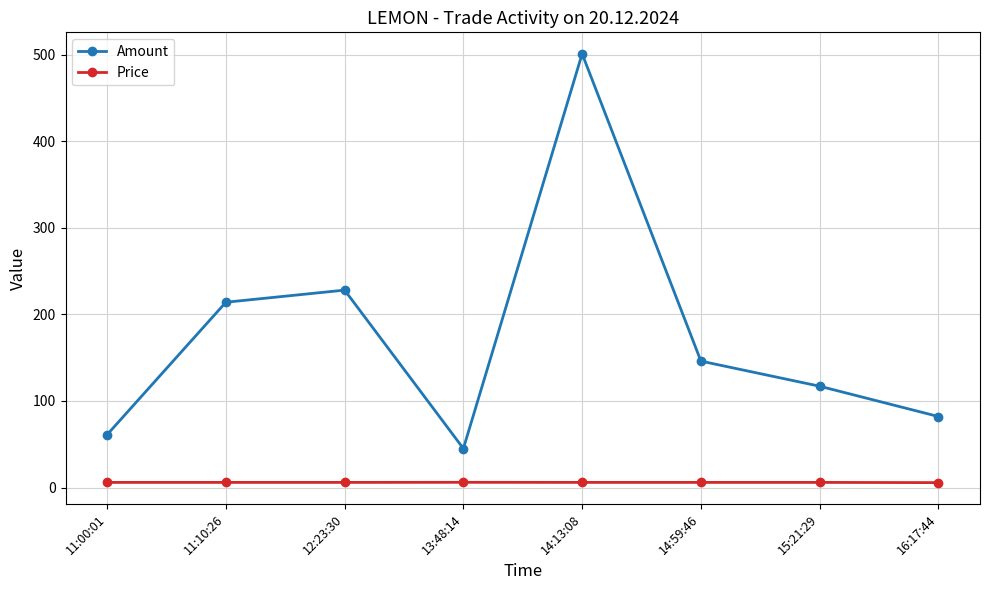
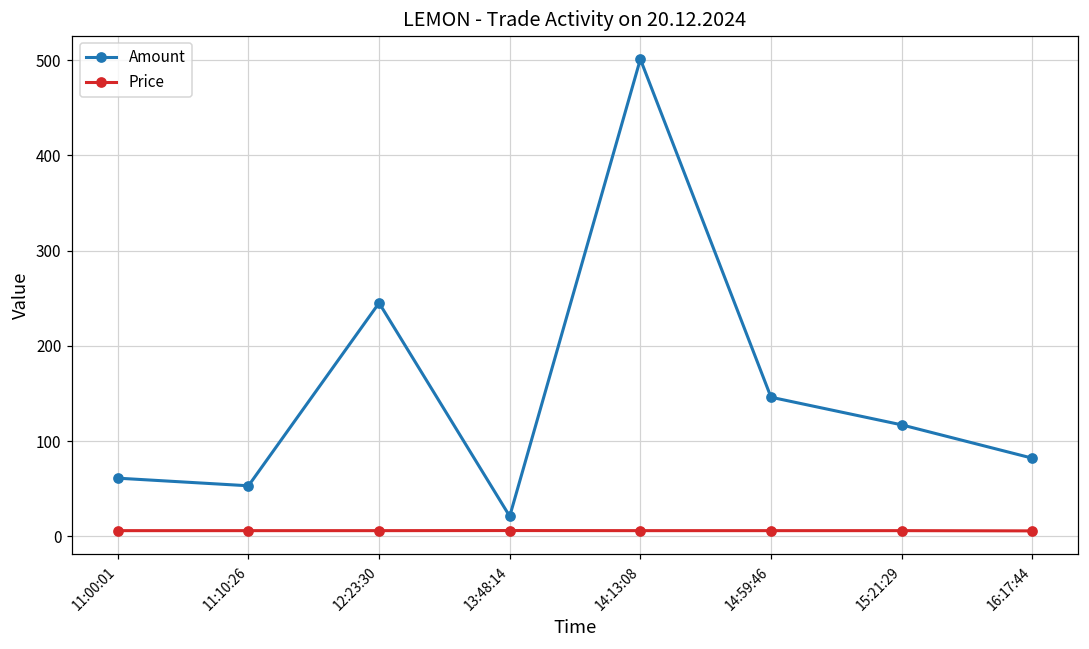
Amount, 11:10:26: 210 -> 50
Amount, 12:23:30: 230 -> 250
Amount, 13:48:14: 50 -> 20
